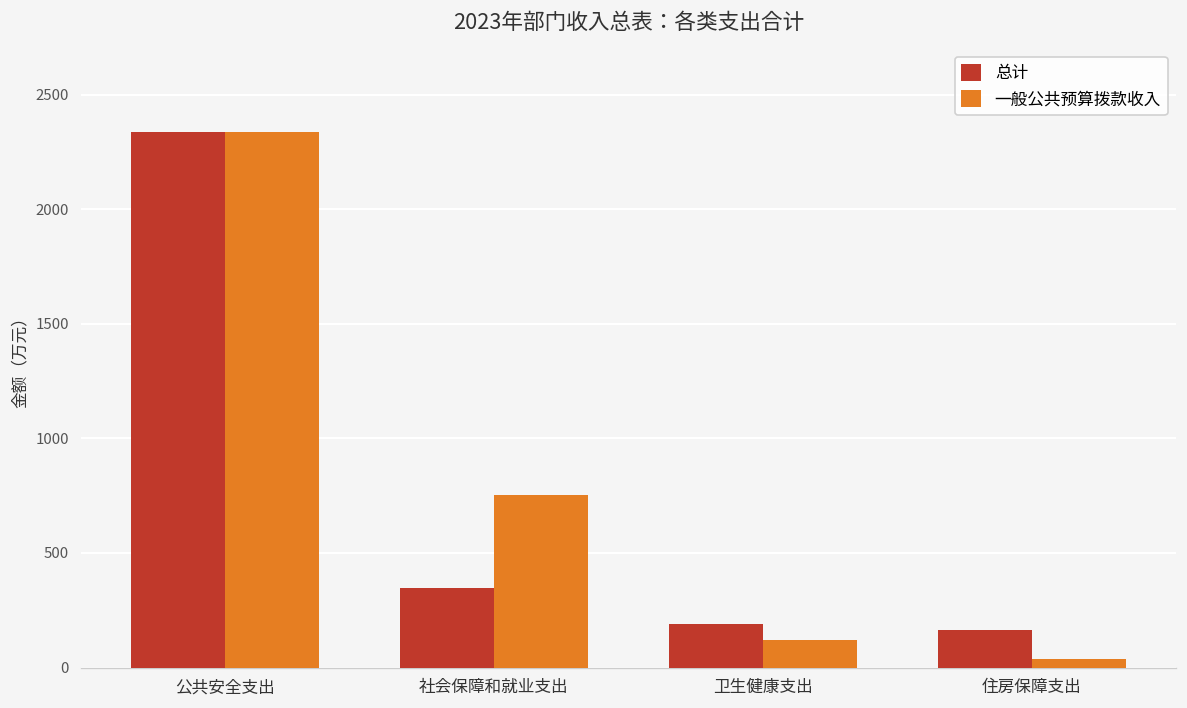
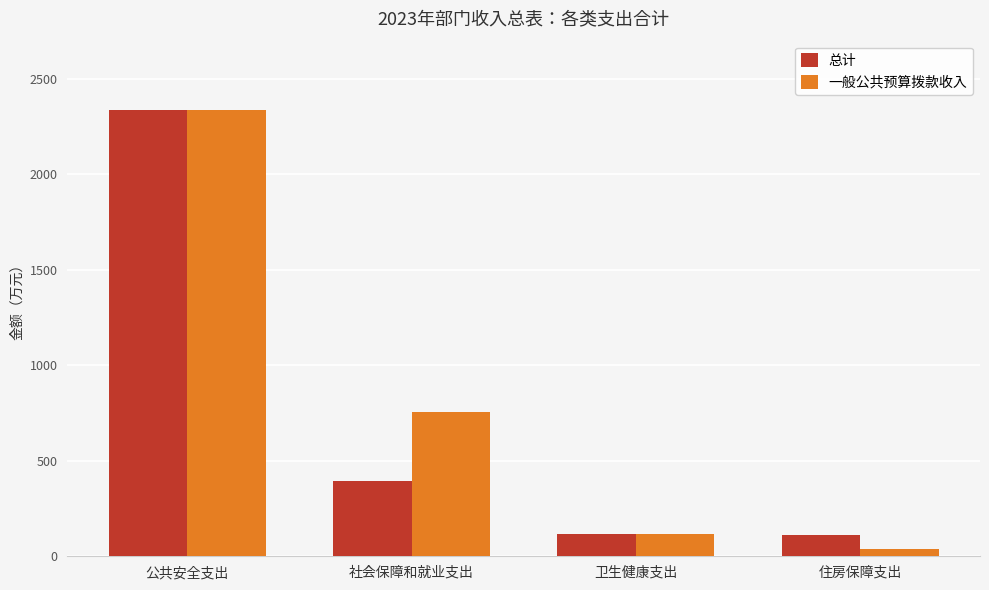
总计, 社会保障和就业支出: 350 -> 390
总计, 卫生健康支出: 190 -> 120
总计, 住房保障支出: 160 -> 110
